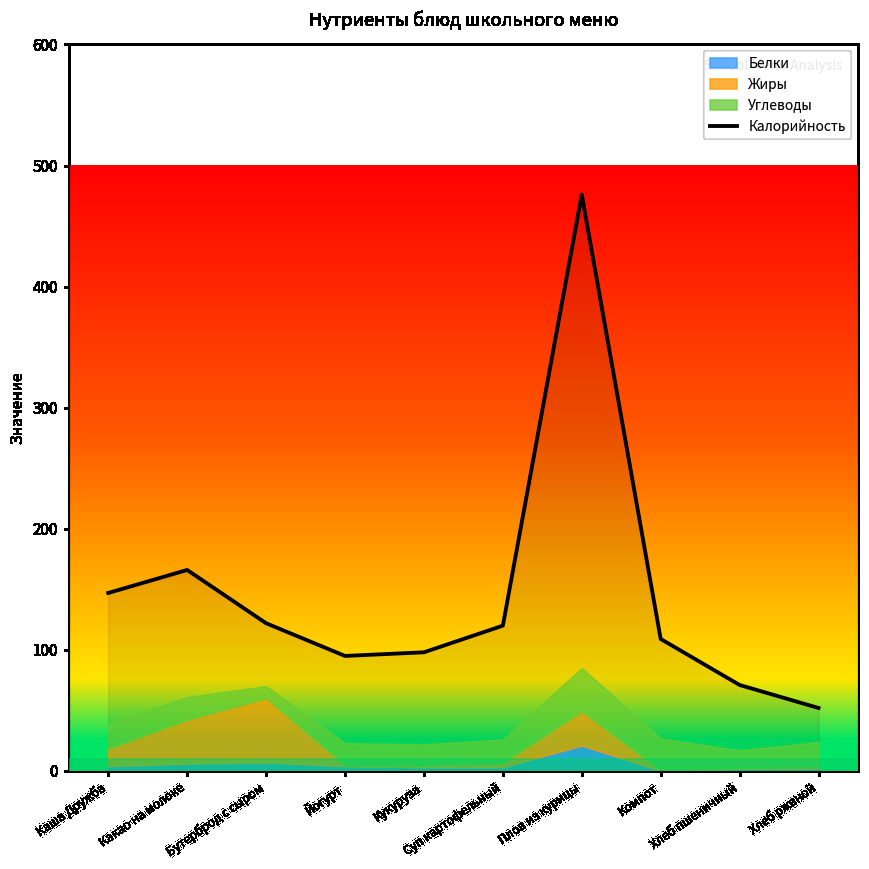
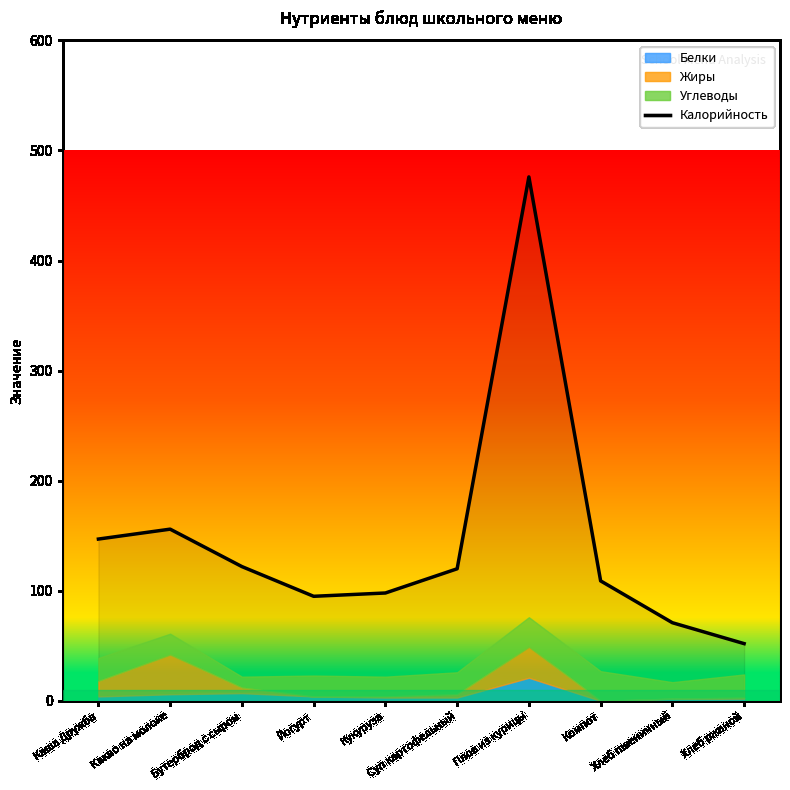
Калорийность, Какао на молоке: 166 -> 156
Жиры, Бутерброд с сыром: 53 -> 5
Углеводы, Плов из курицы: 36 -> 27
